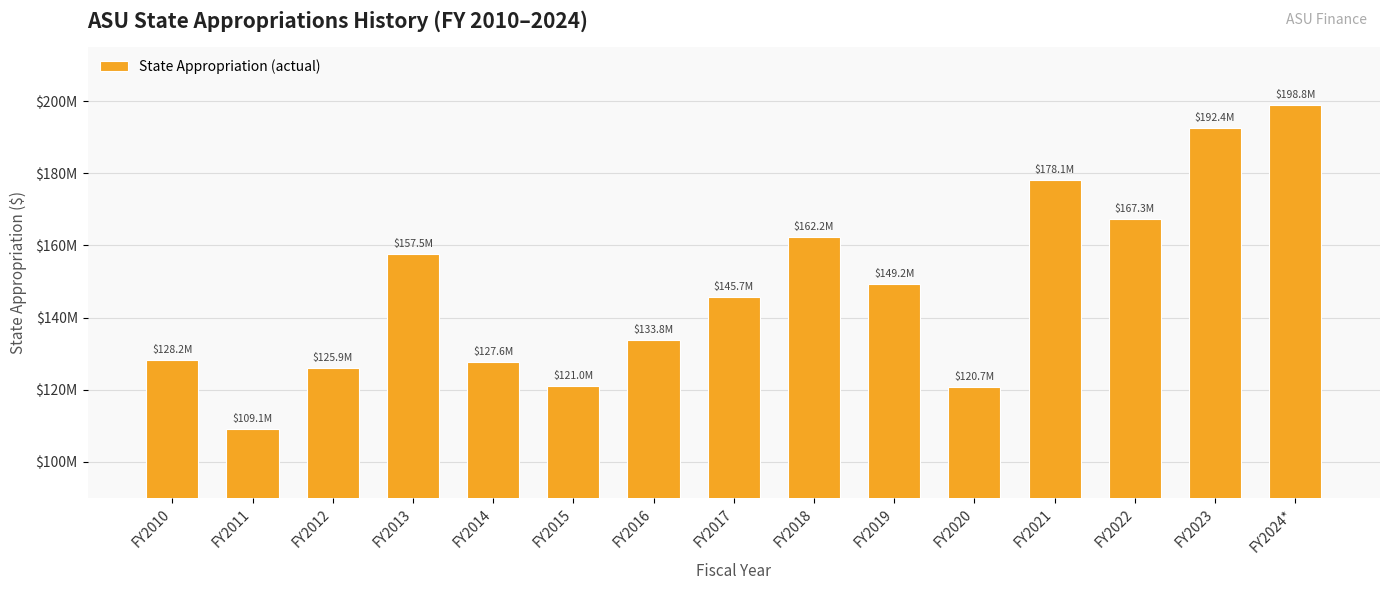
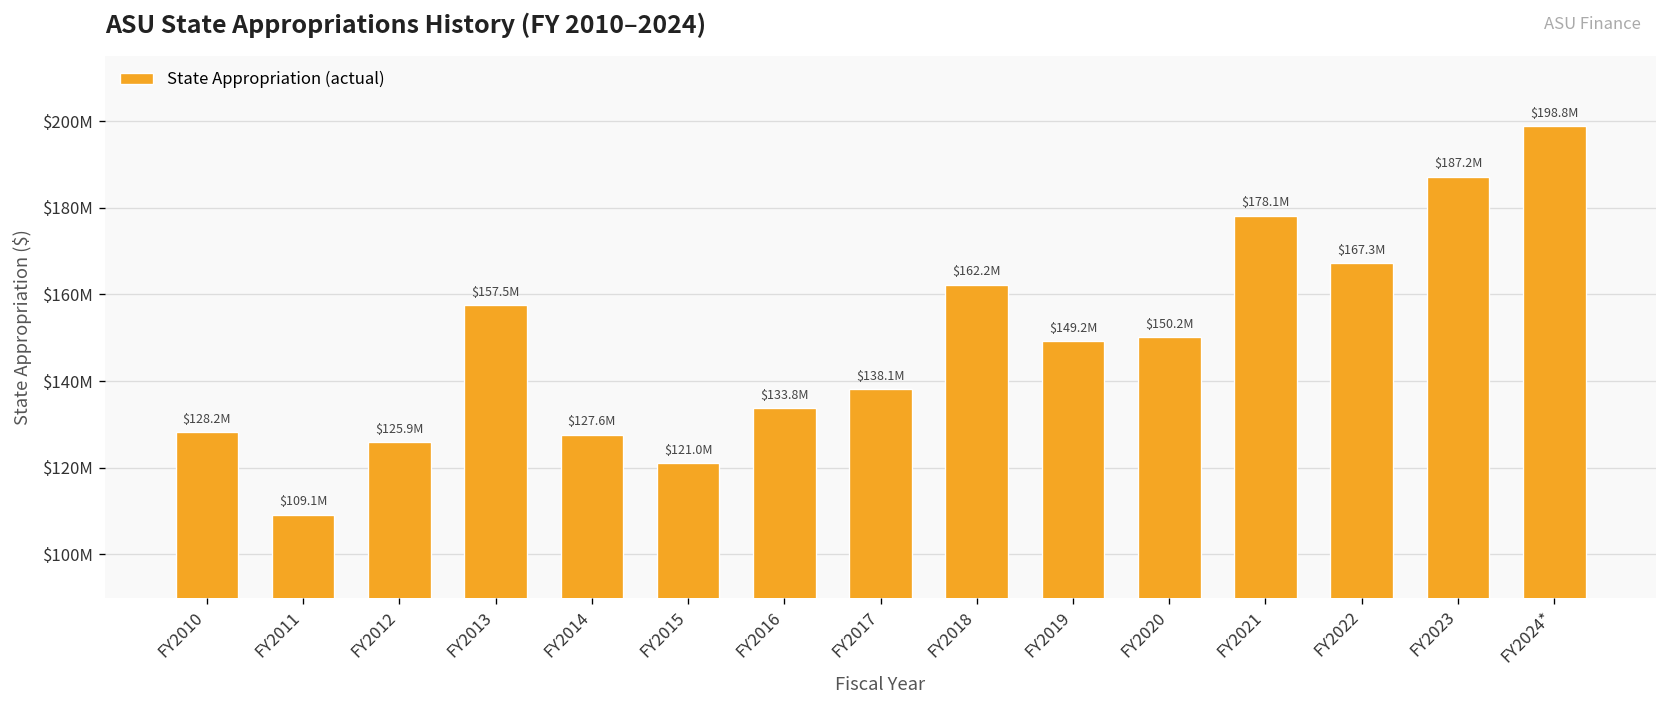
FY2017: $145.7M -> $138.1M
FY2020: $120.7M -> $150.2M
FY2023: $192.4M -> $187.2M
